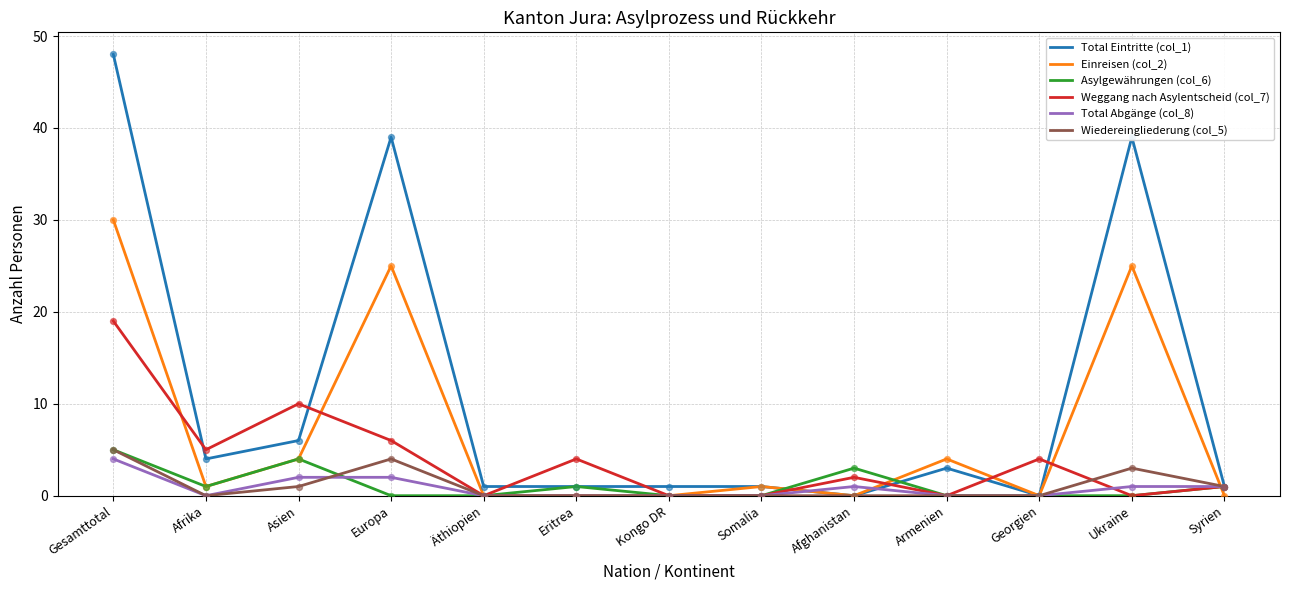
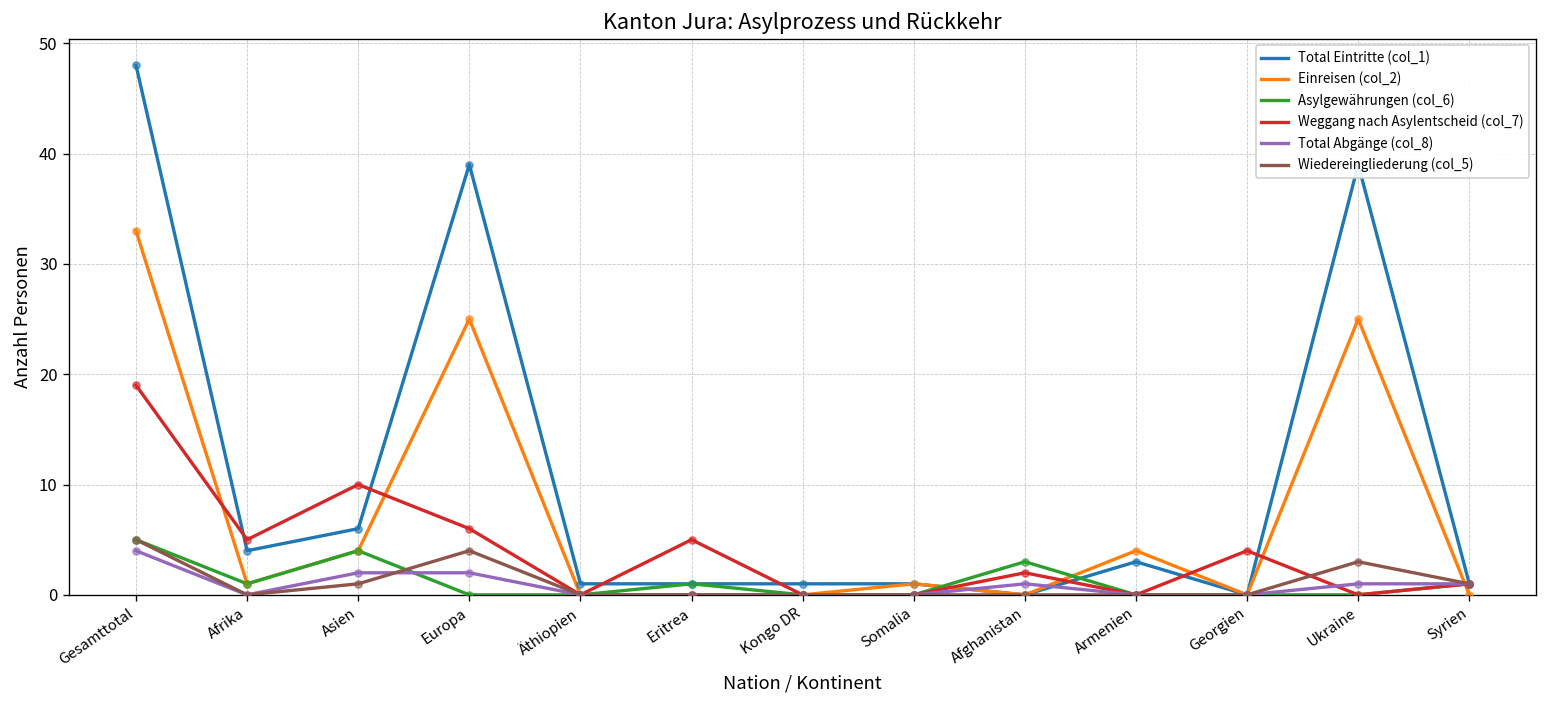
Einreisen (col_2), Gesamttotal: 30 -> 33
Weggang nach Asylentscheid (col_7), Eritrea: 4 -> 5
